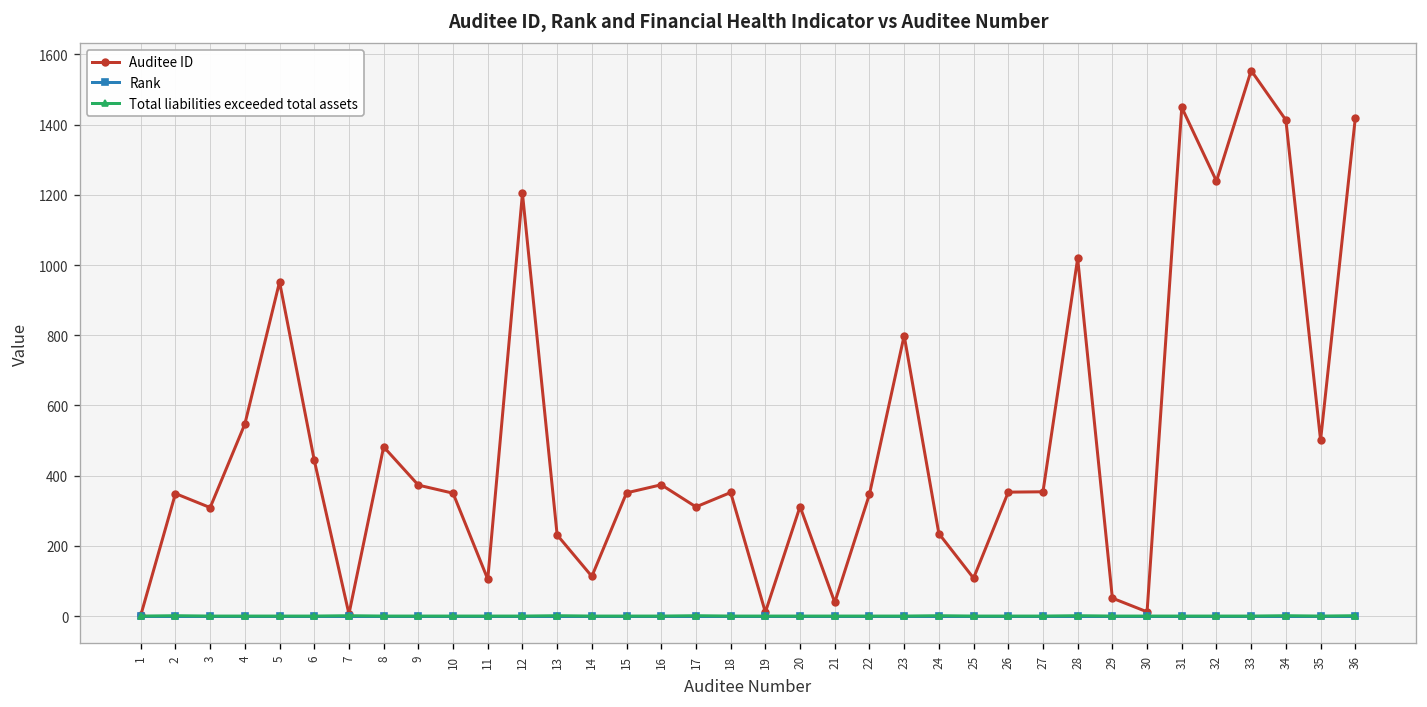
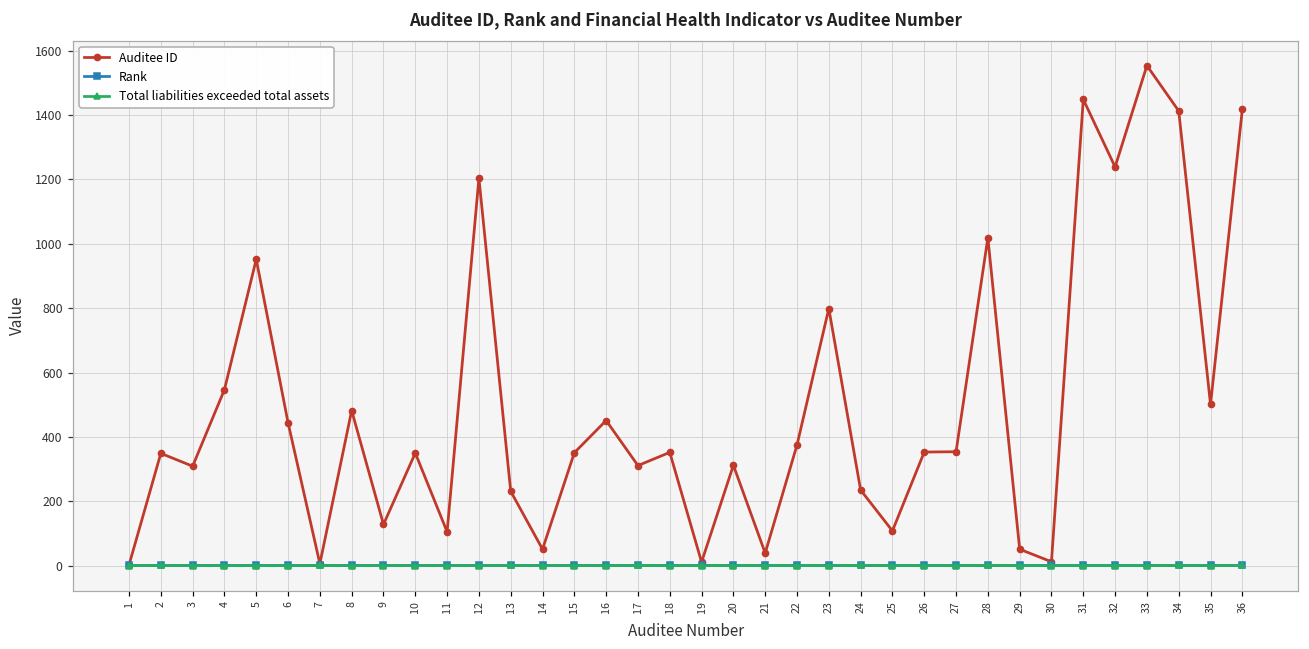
Auditee ID, 9: 370 -> 130
Auditee ID, 14: 110 -> 50
Auditee ID, 16: 370 -> 450
Auditee ID, 22: 350 -> 380
